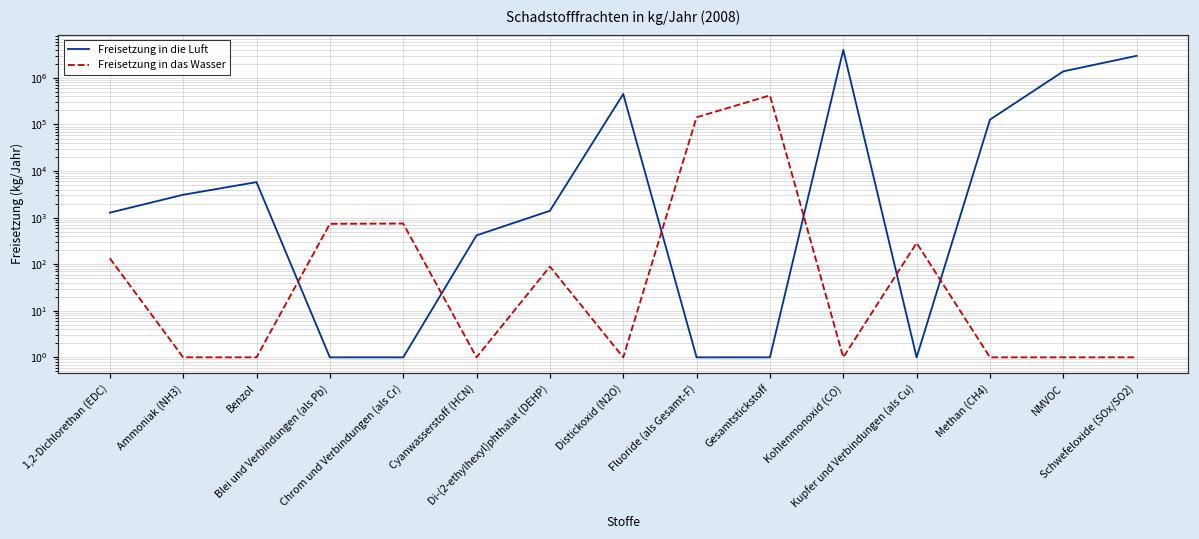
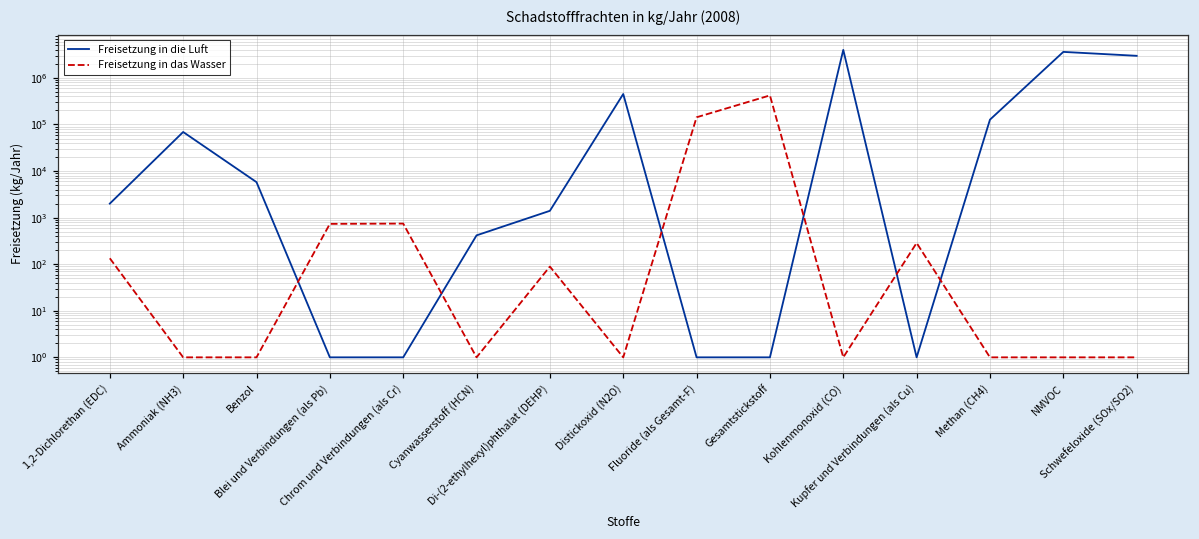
Freisetzung in die Luft, 1,2-Dichlorethan (EDC): 1300 -> 2000
Freisetzung in die Luft, Ammoniak (NH3): 3000 -> 70000
Freisetzung in die Luft, NMVOC: 1400000 -> 4000000
